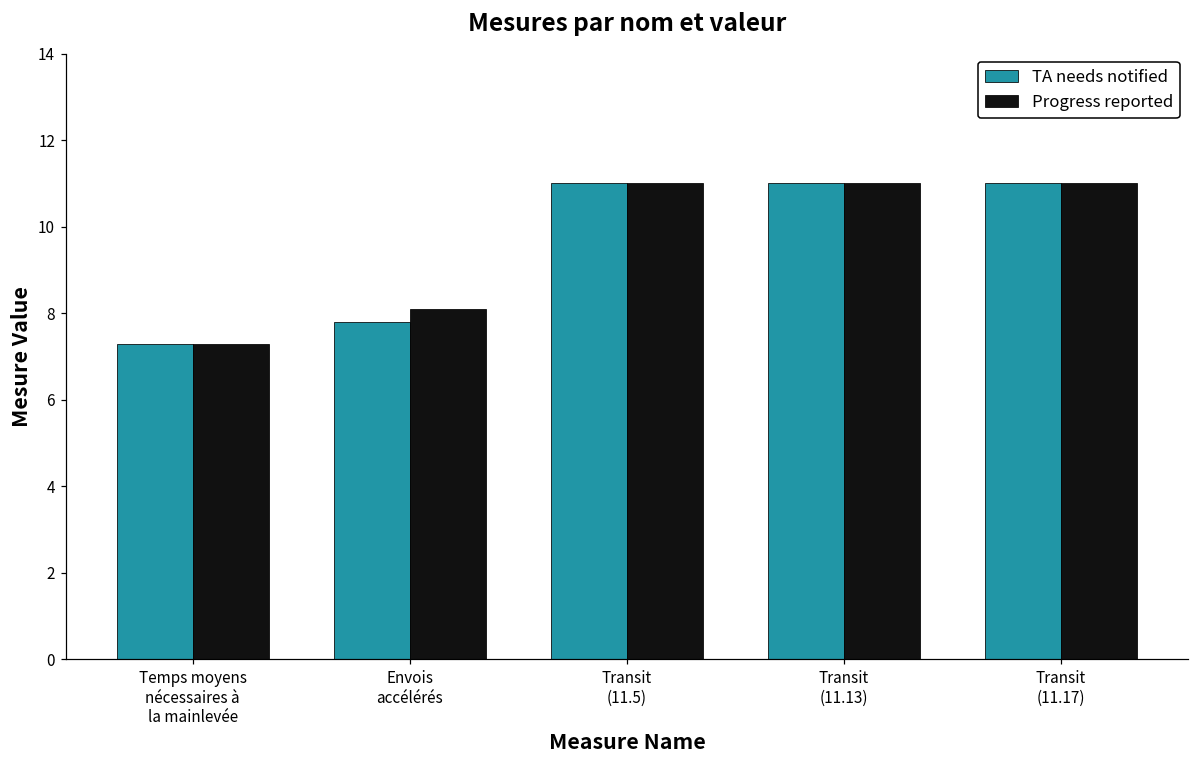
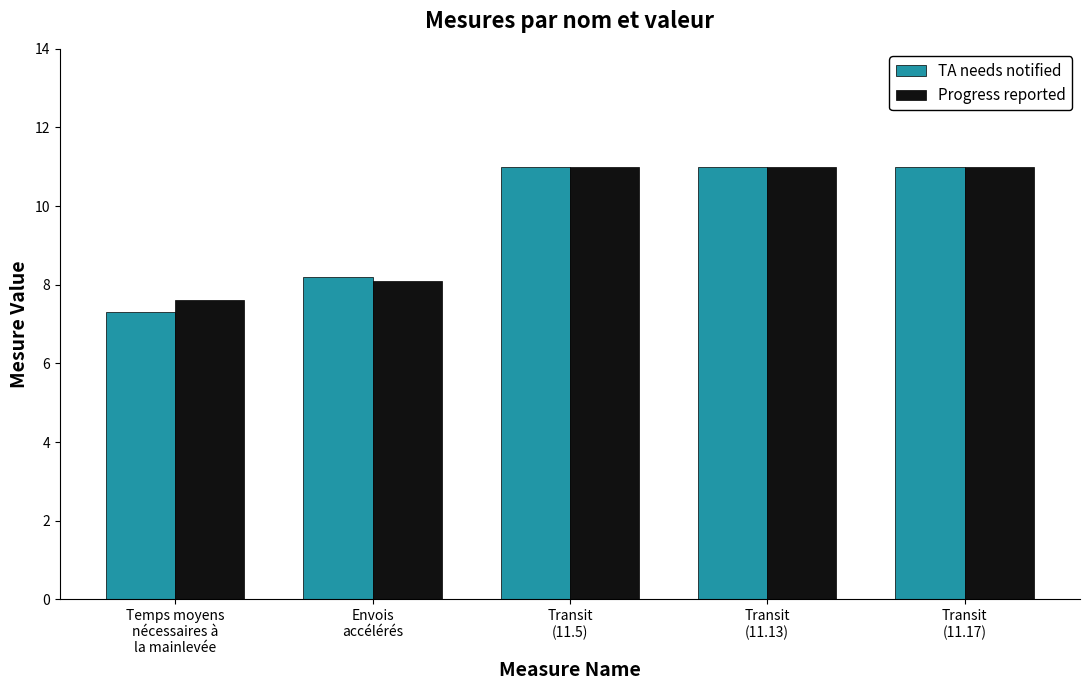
Progress reported, Temps moyens nécessaires à la mainlevée: 7.3 -> 7.6
TA needs notified, Envois accélérés: 7.8 -> 8.2
